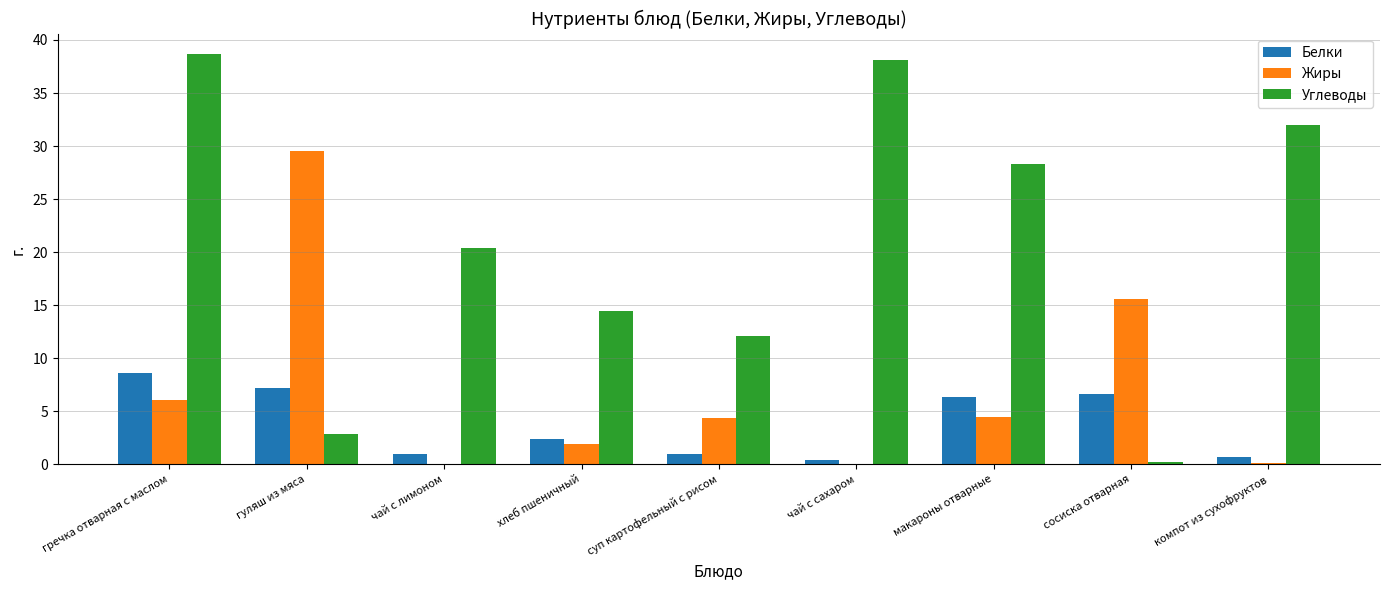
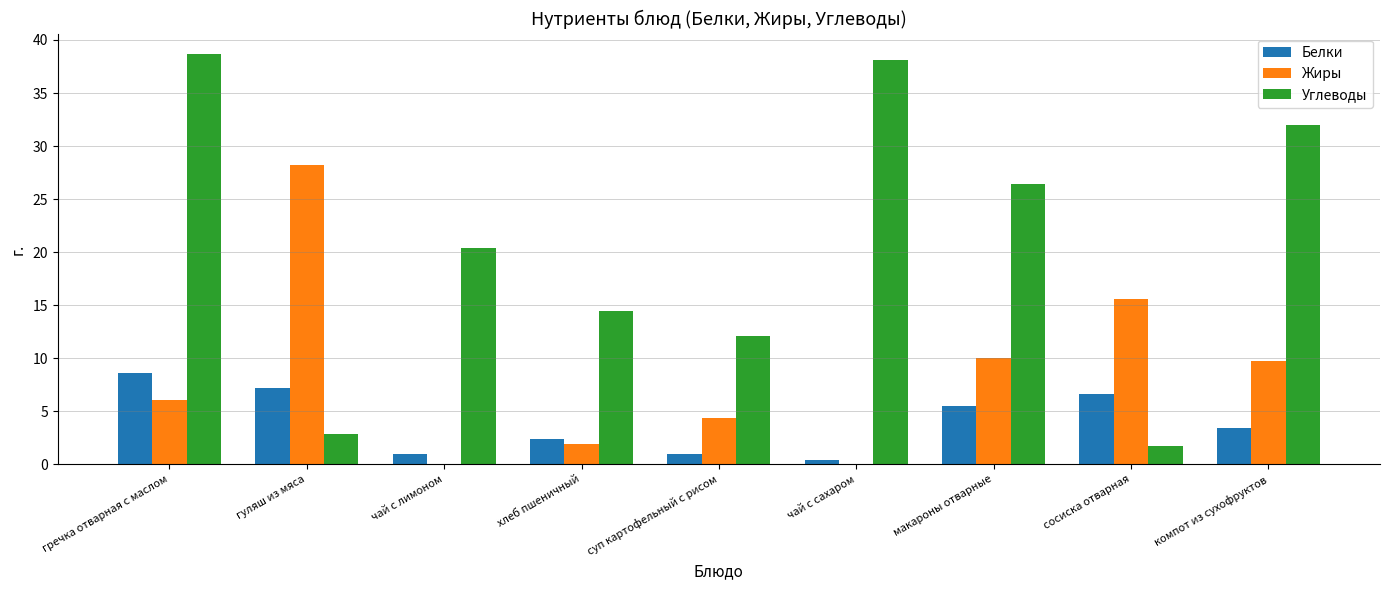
Жиры, гуляш из мяса: 29.6 -> 28.2
Белки, макароны отварные: 6.4 -> 5.5
Жиры, макароны отварные: 4.5 -> 10.0
Углеводы, макароны отварные: 28.3 -> 26.4
Углеводы, сосиска отварная: 0.2 -> 1.7
Белки, компот из сухофруктов: 0.7 -> 3.4
Жиры, компот из сухофруктов: 0.1 -> 9.8
